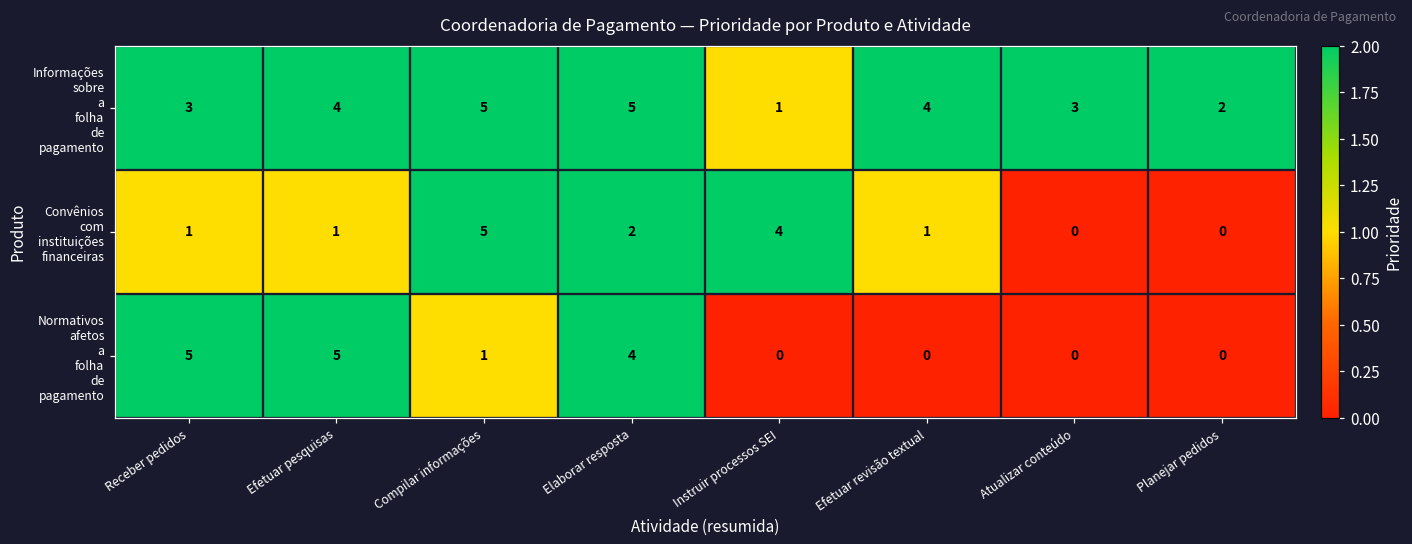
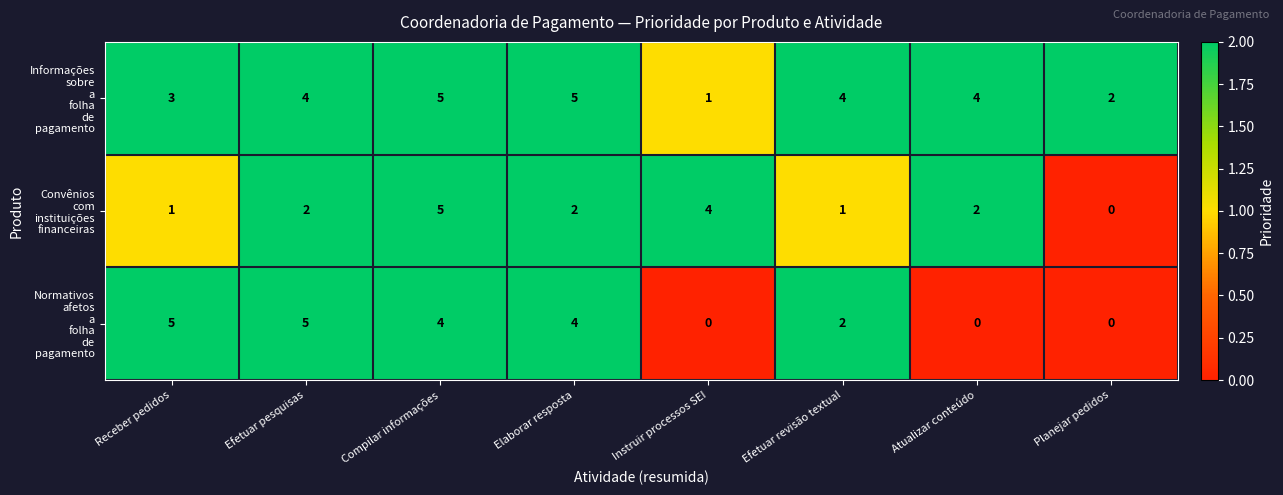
Informações sobre a folha de pagamento, Atualizar conteúdo: 3 -> 4
Convênios com instituições financeiras, Efetuar pesquisas: 1 -> 2
Convênios com instituições financeiras, Atualizar conteúdo: 0 -> 2
Normativos afetos a folha de pagamento, Compilar informações: 1 -> 4
Normativos afetos a folha de pagamento, Efetuar revisão textual: 0 -> 2
